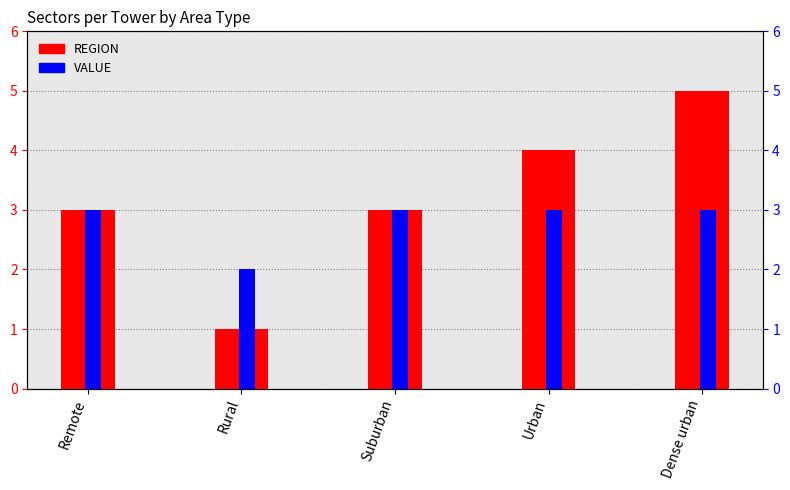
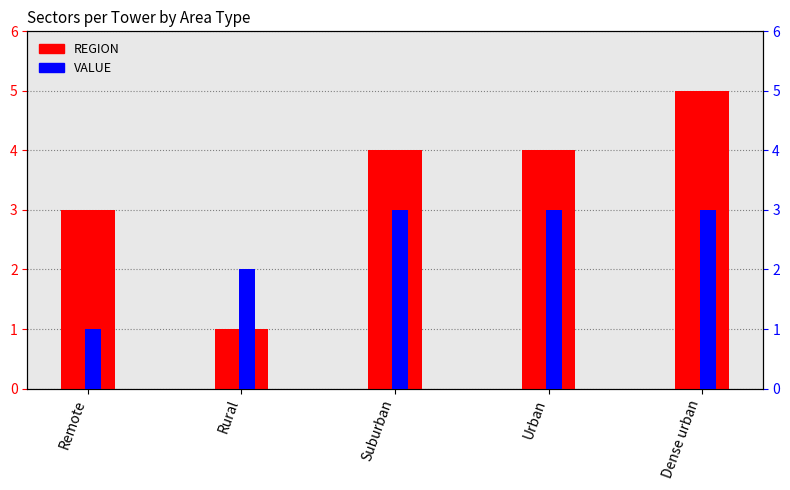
REGION, Suburban: 3 -> 4
VALUE, Remote: 3 -> 1
